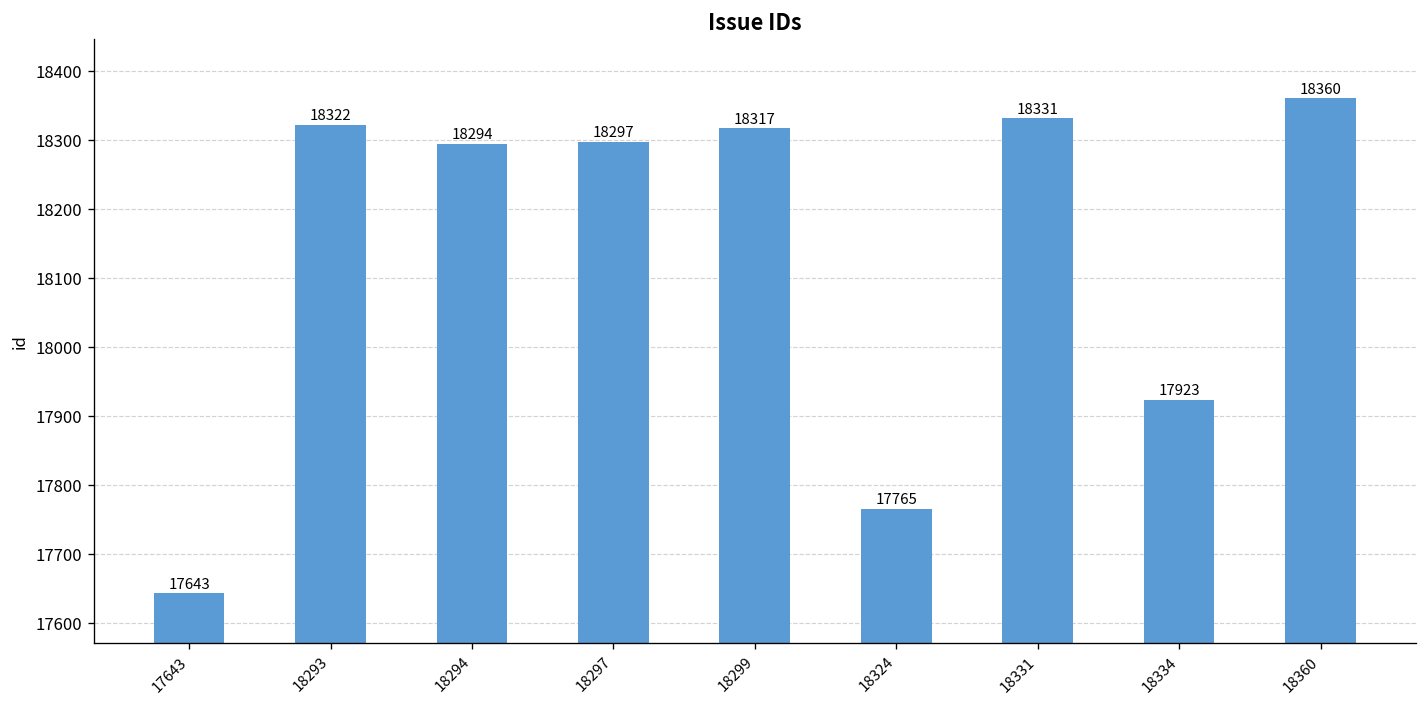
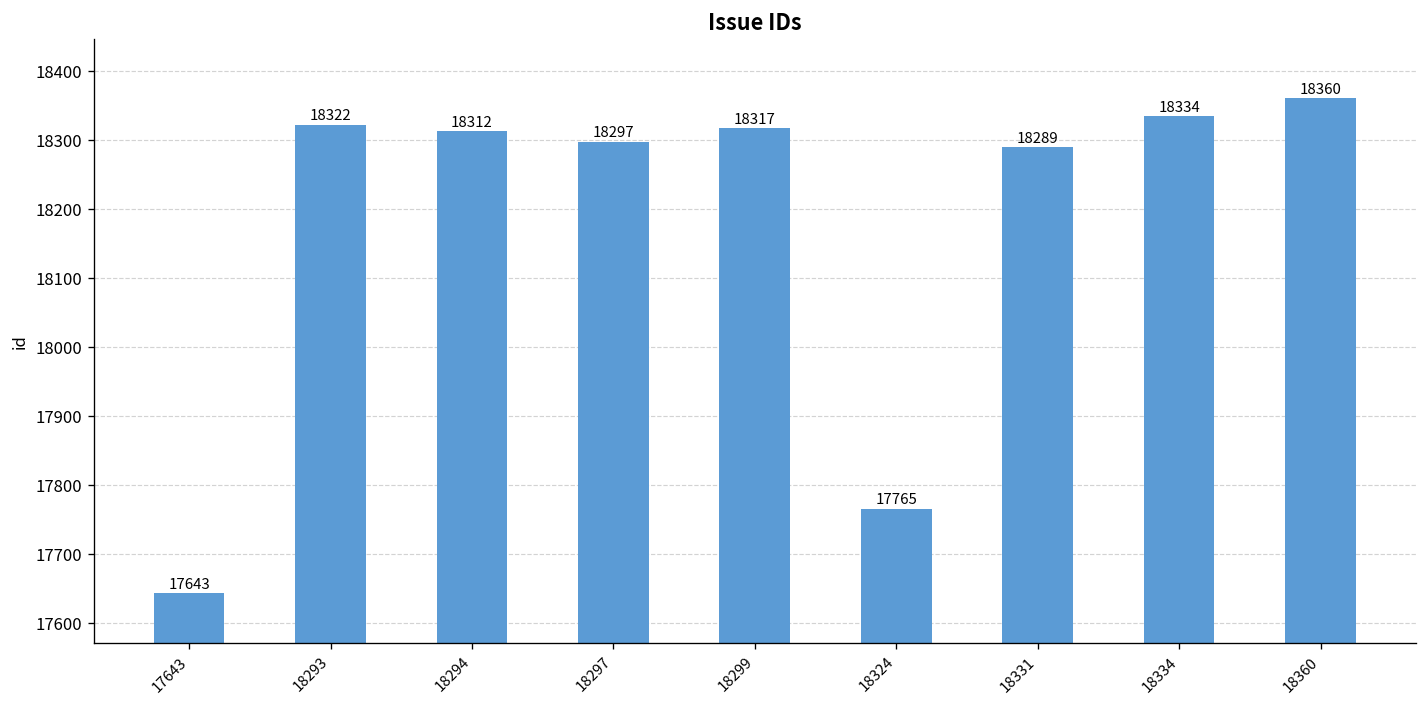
18294: 18294 -> 18312
18331: 18331 -> 18289
18334: 17923 -> 18334
